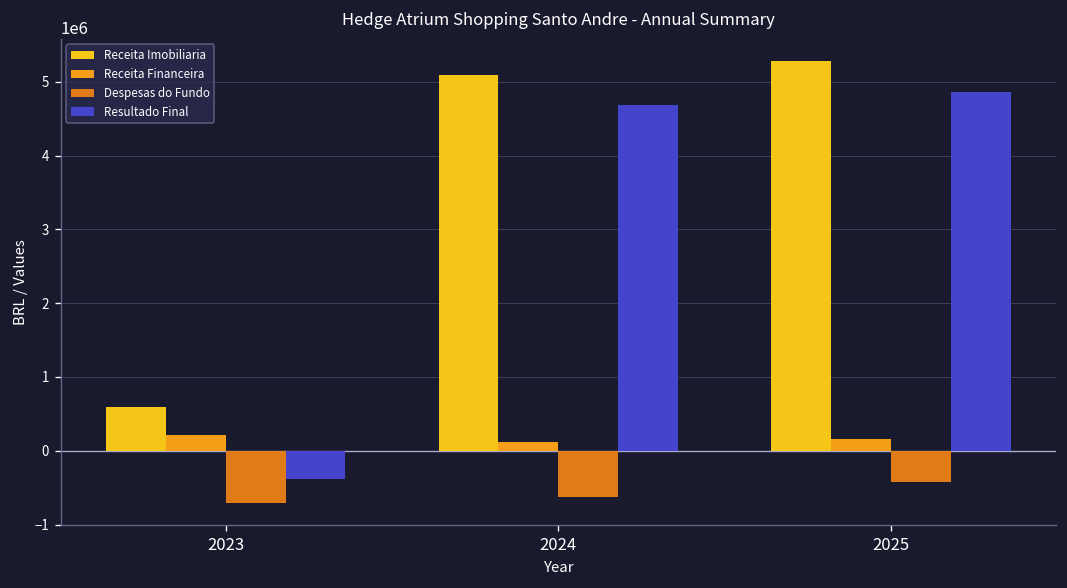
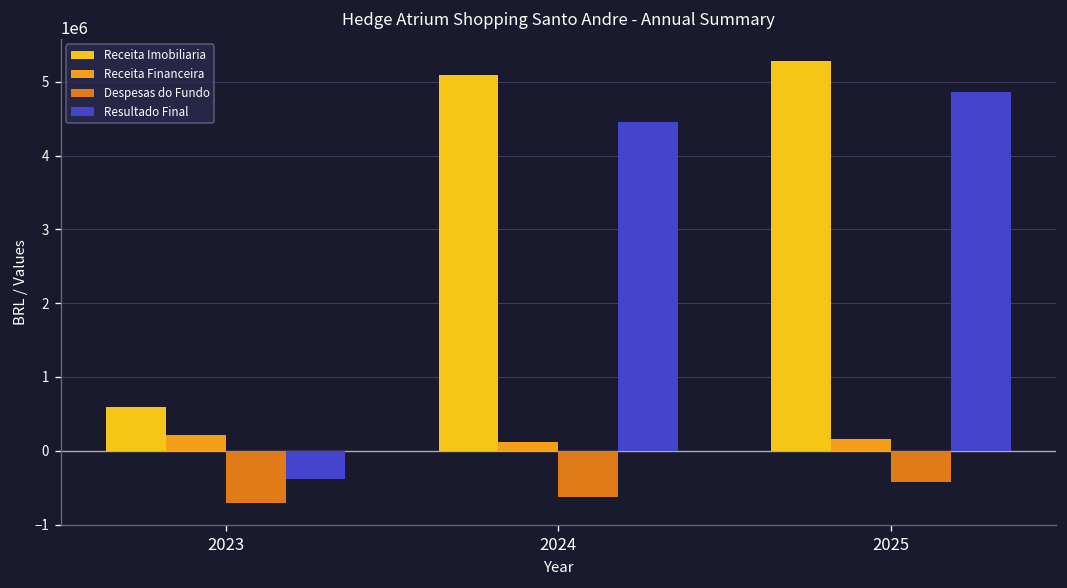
Resultado Final, 2024: 4700000 -> 4500000
